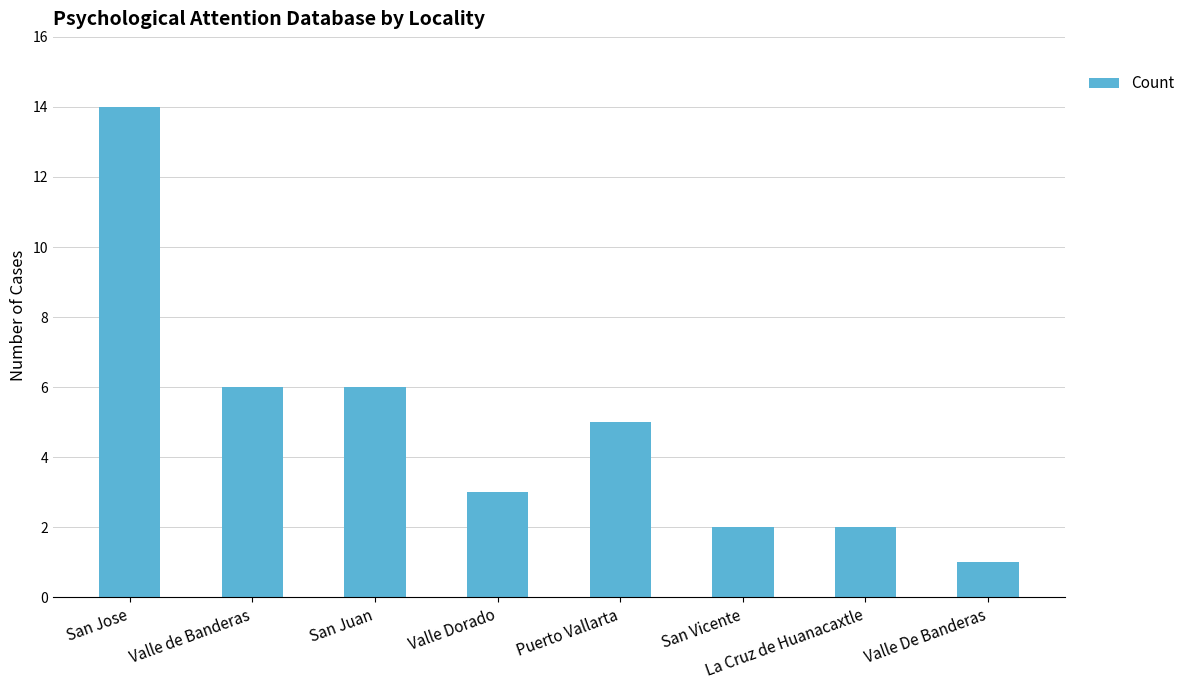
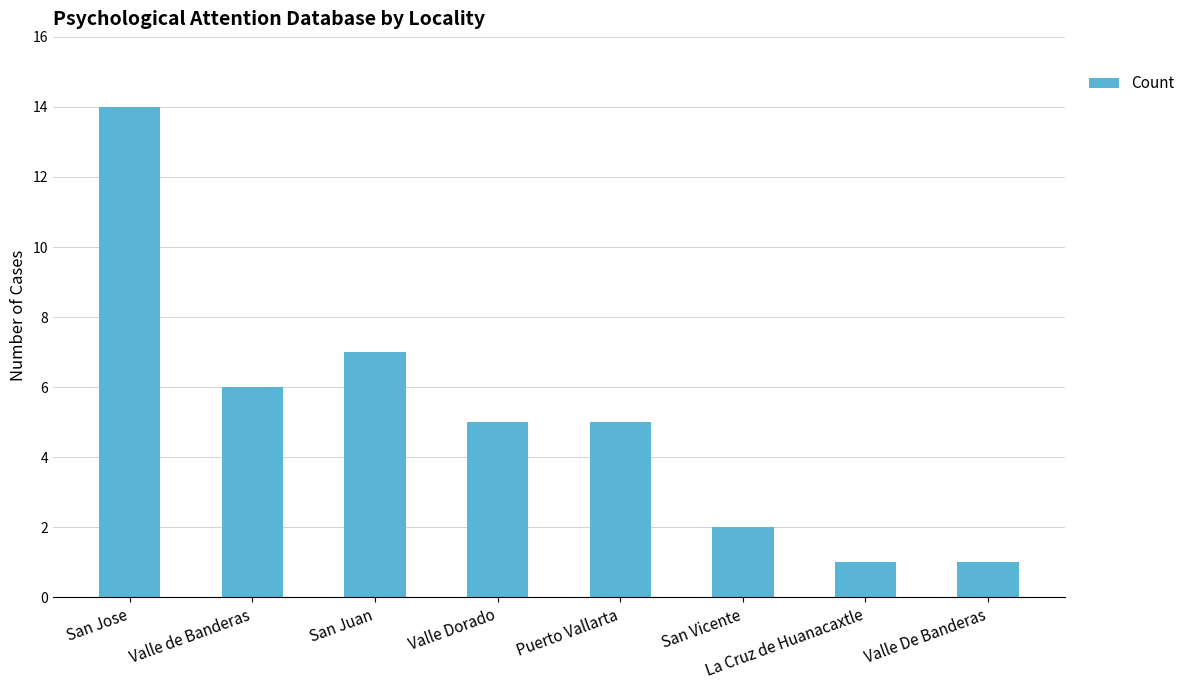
San Juan: 6 -> 7
Valle Dorado: 3 -> 5
La Cruz de Huanacaxtle: 2 -> 1
